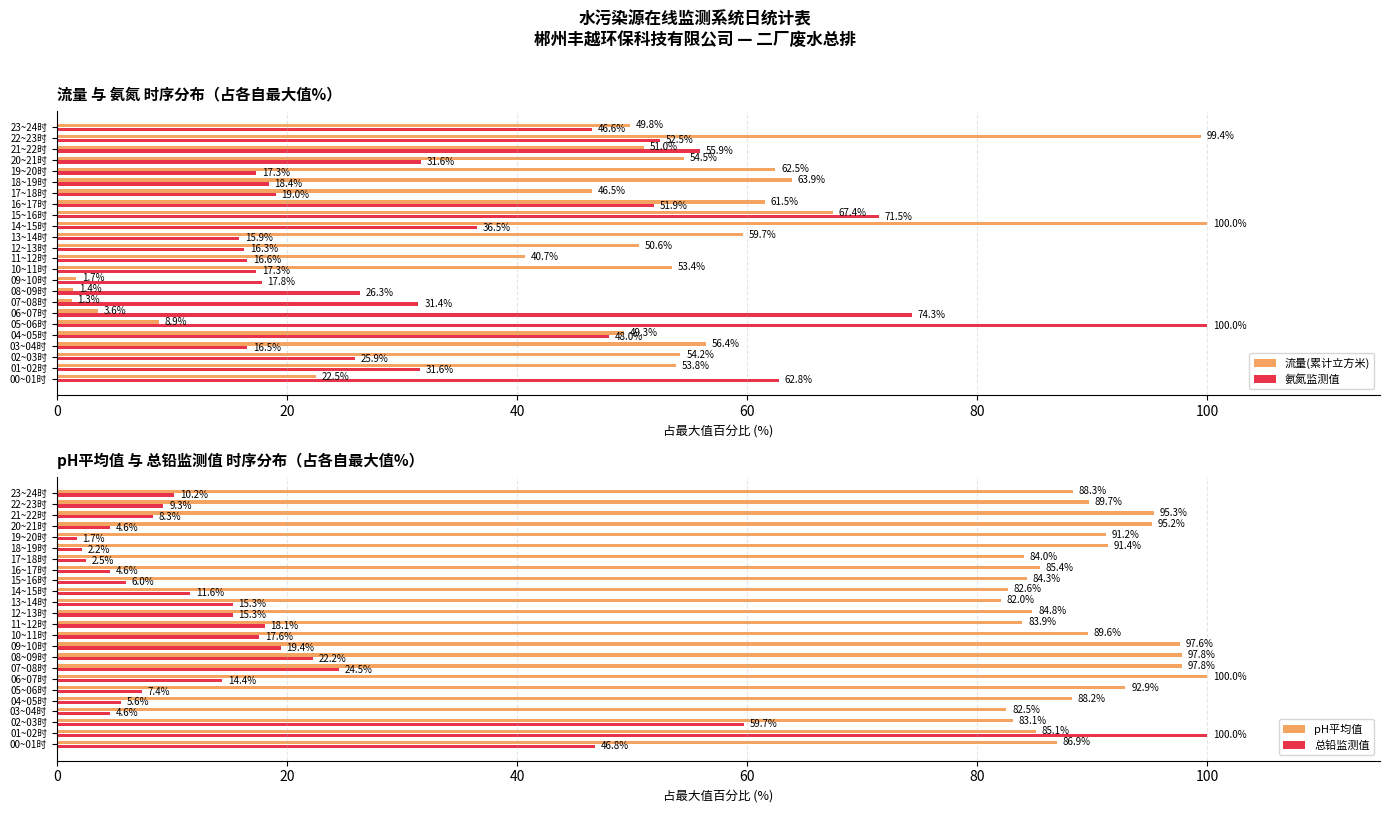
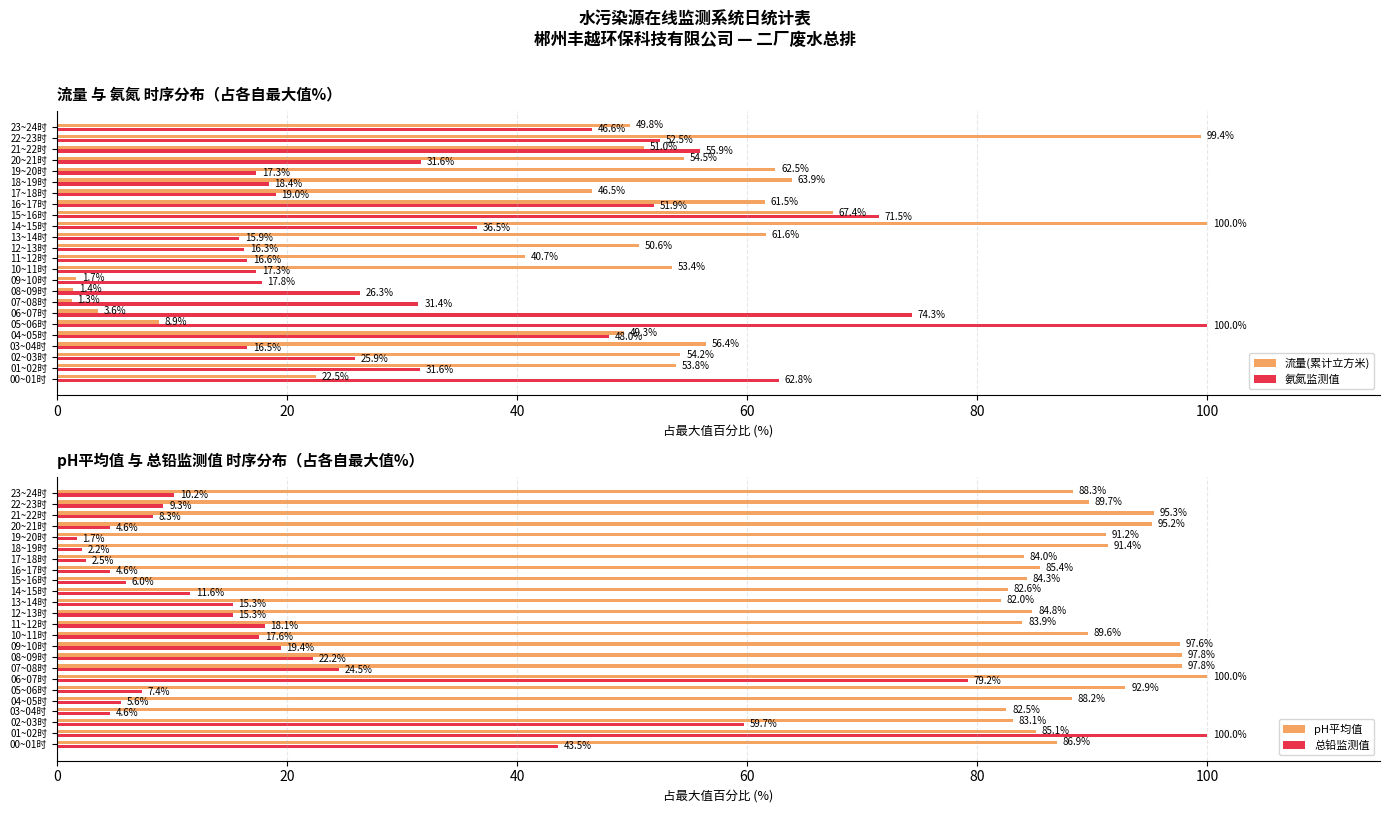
流量 与 氨氮 时序分布（占各自最大值%）, 流量(累计立方米), 13~14时: 59.7% -> 61.6%
pH平均值 与 总铅监测值 时序分布（占各自最大值%）, 总铅监测值, 06~07时: 14.4% -> 79.2%
pH平均值 与 总铅监测值 时序分布（占各自最大值%）, 总铅监测值, 00~01时: 46.8% -> 43.5%
